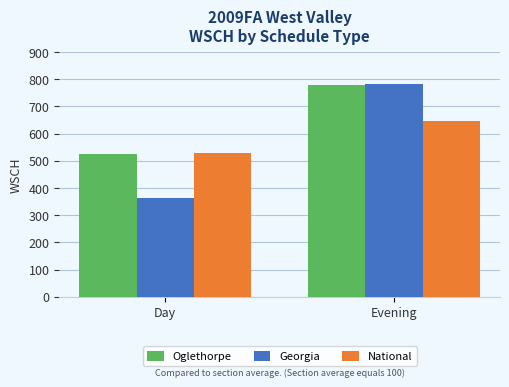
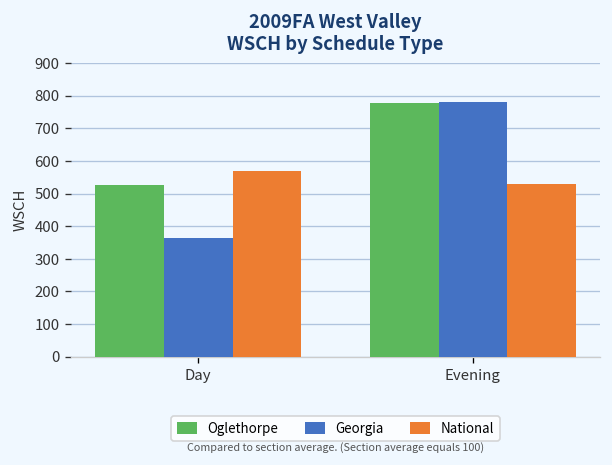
National, Day: 530 -> 570
National, Evening: 650 -> 530
